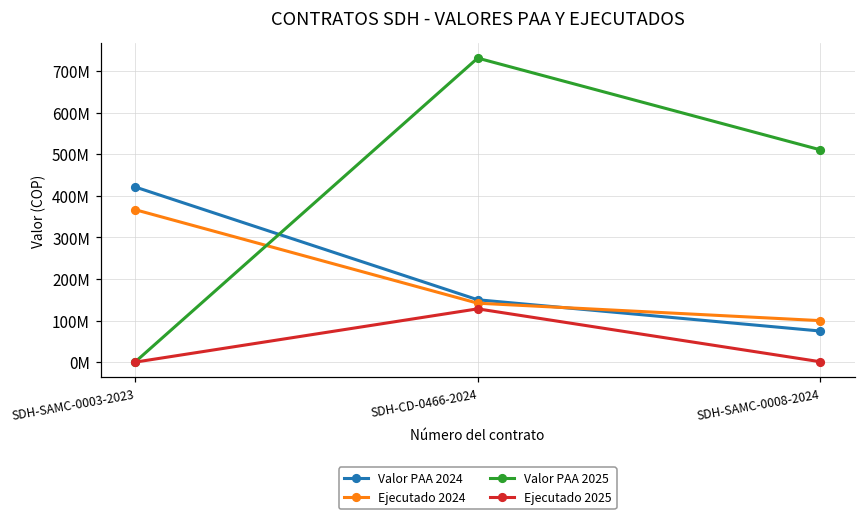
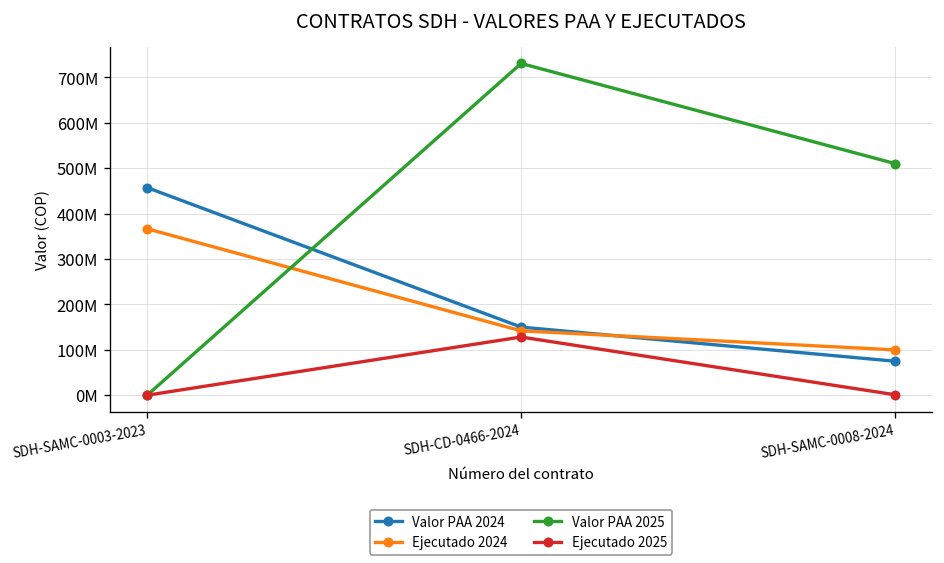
Valor PAA 2024, SDH-SAMC-0003-2023: 420000000 -> 460000000
